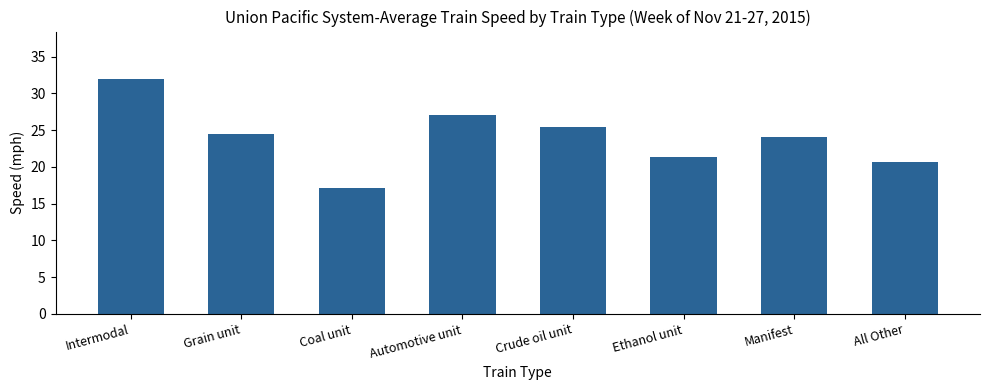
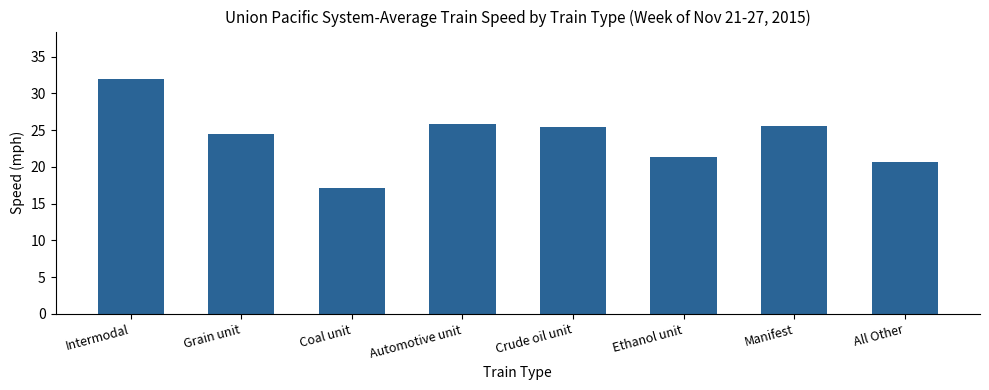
Automotive unit: 27 -> 26
Manifest: 24 -> 26
